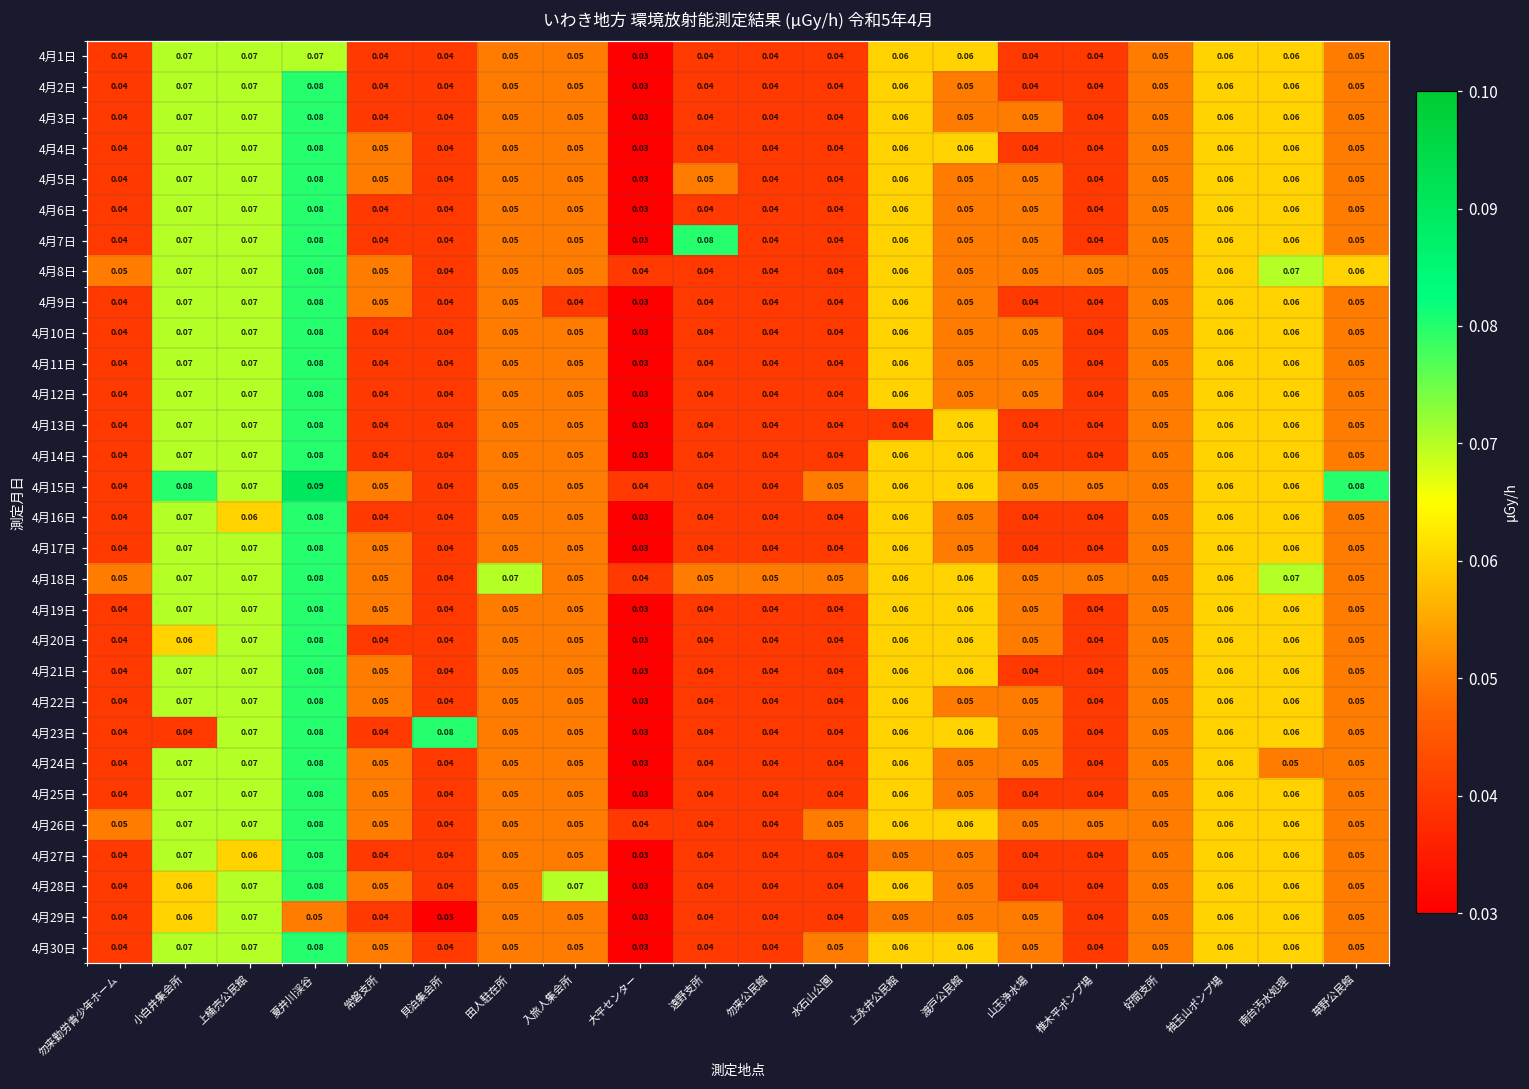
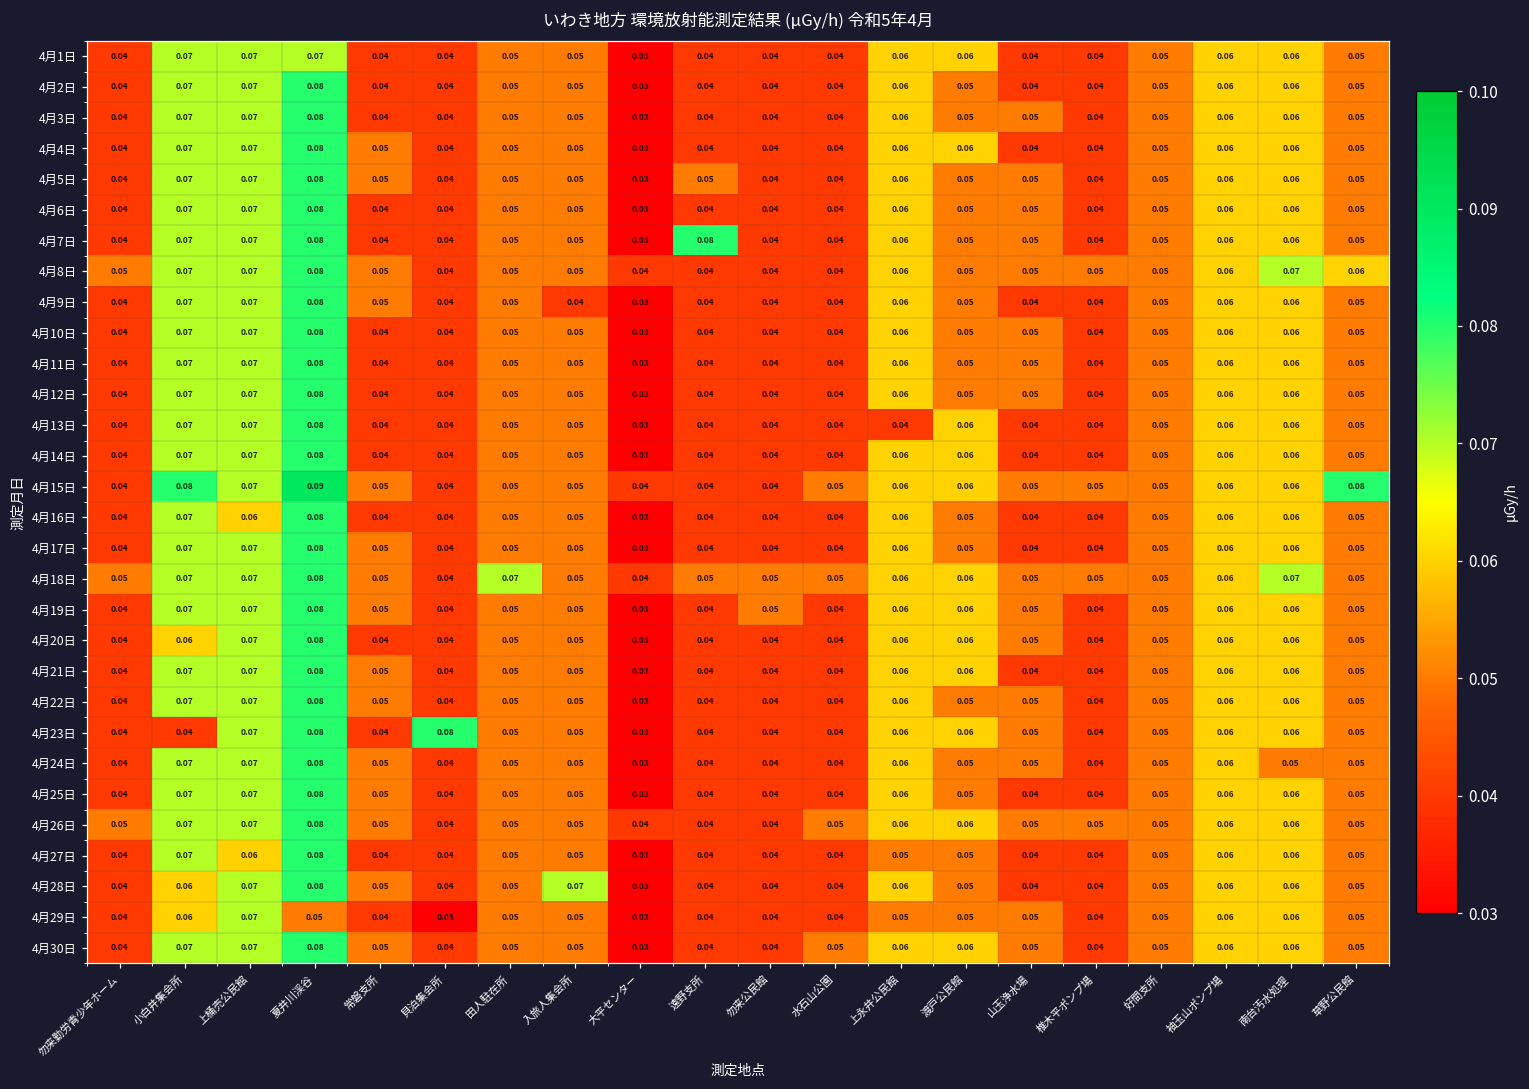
4月19日, 勿来公民館: 0.04 -> 0.05
